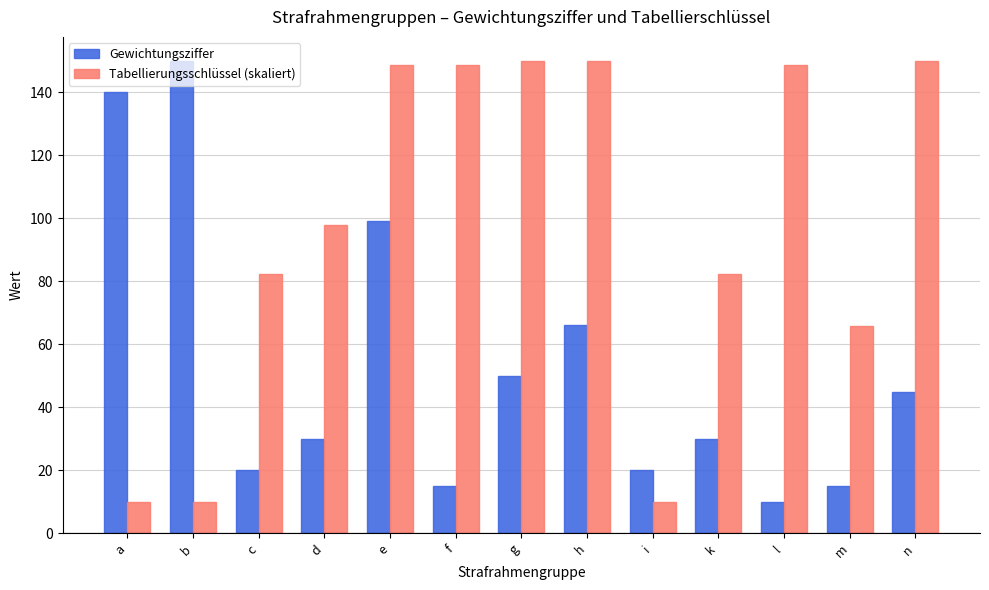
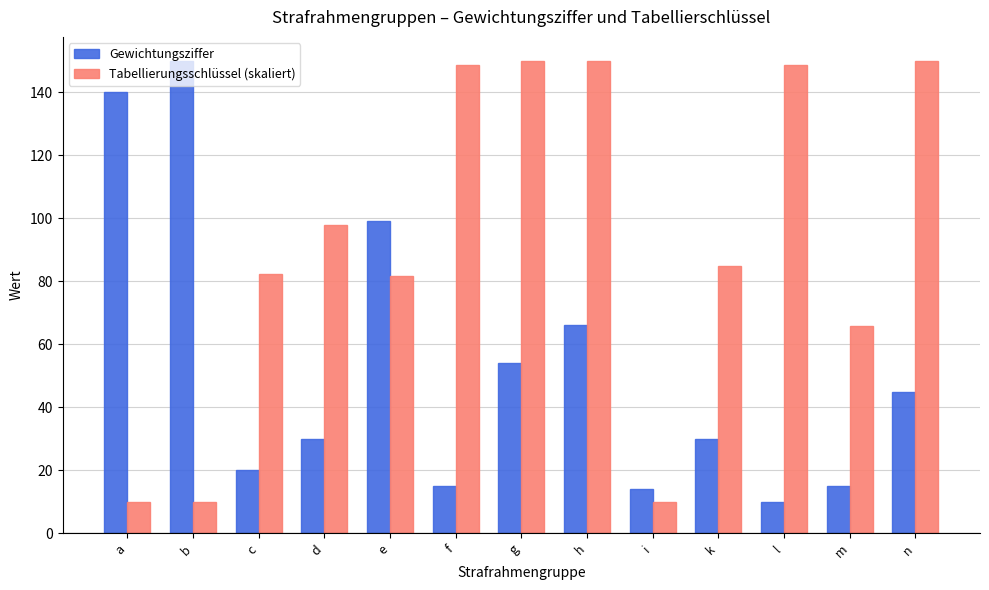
Tabellierungsschlüssel (skaliert), e: 149 -> 82
Gewichtungsziffer, g: 50 -> 54
Gewichtungsziffer, i: 20 -> 14
Tabellierungsschlüssel (skaliert), k: 82 -> 85
